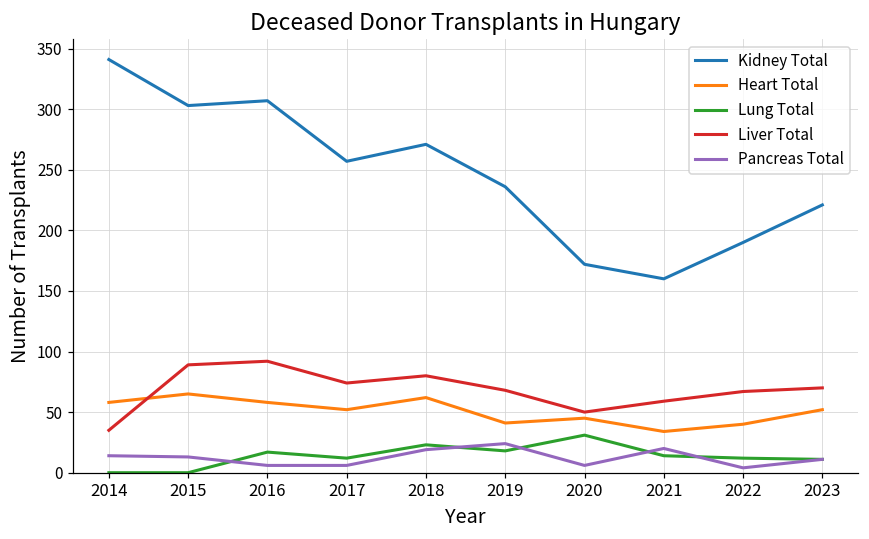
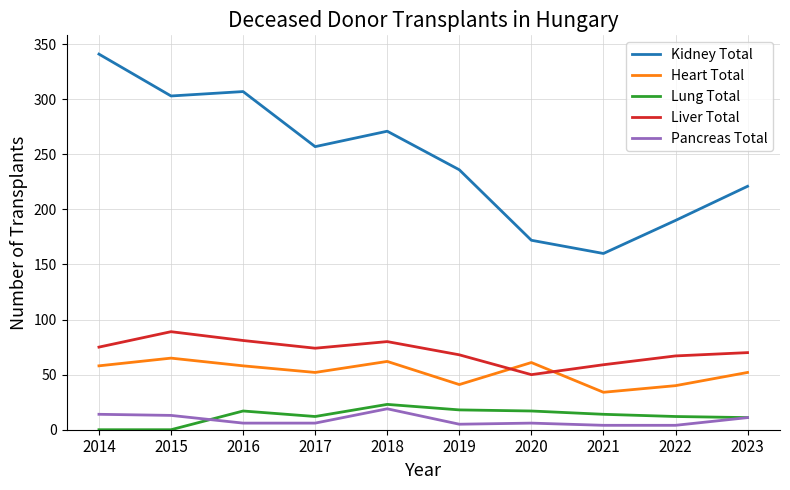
Liver Total, 2014: 35 -> 75
Liver Total, 2016: 92 -> 81
Pancreas Total, 2019: 24 -> 5
Heart Total, 2020: 45 -> 61
Lung Total, 2020: 31 -> 17
Pancreas Total, 2021: 20 -> 4
